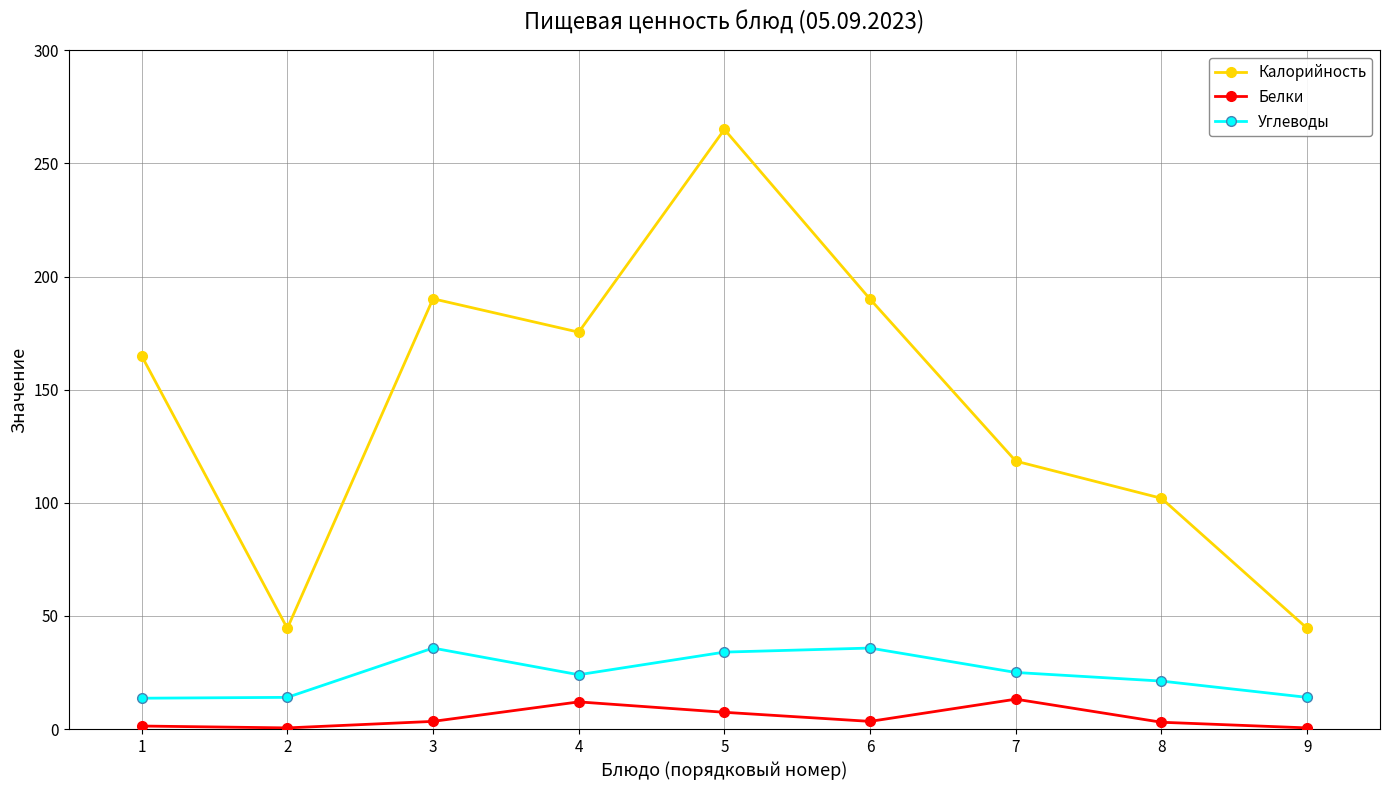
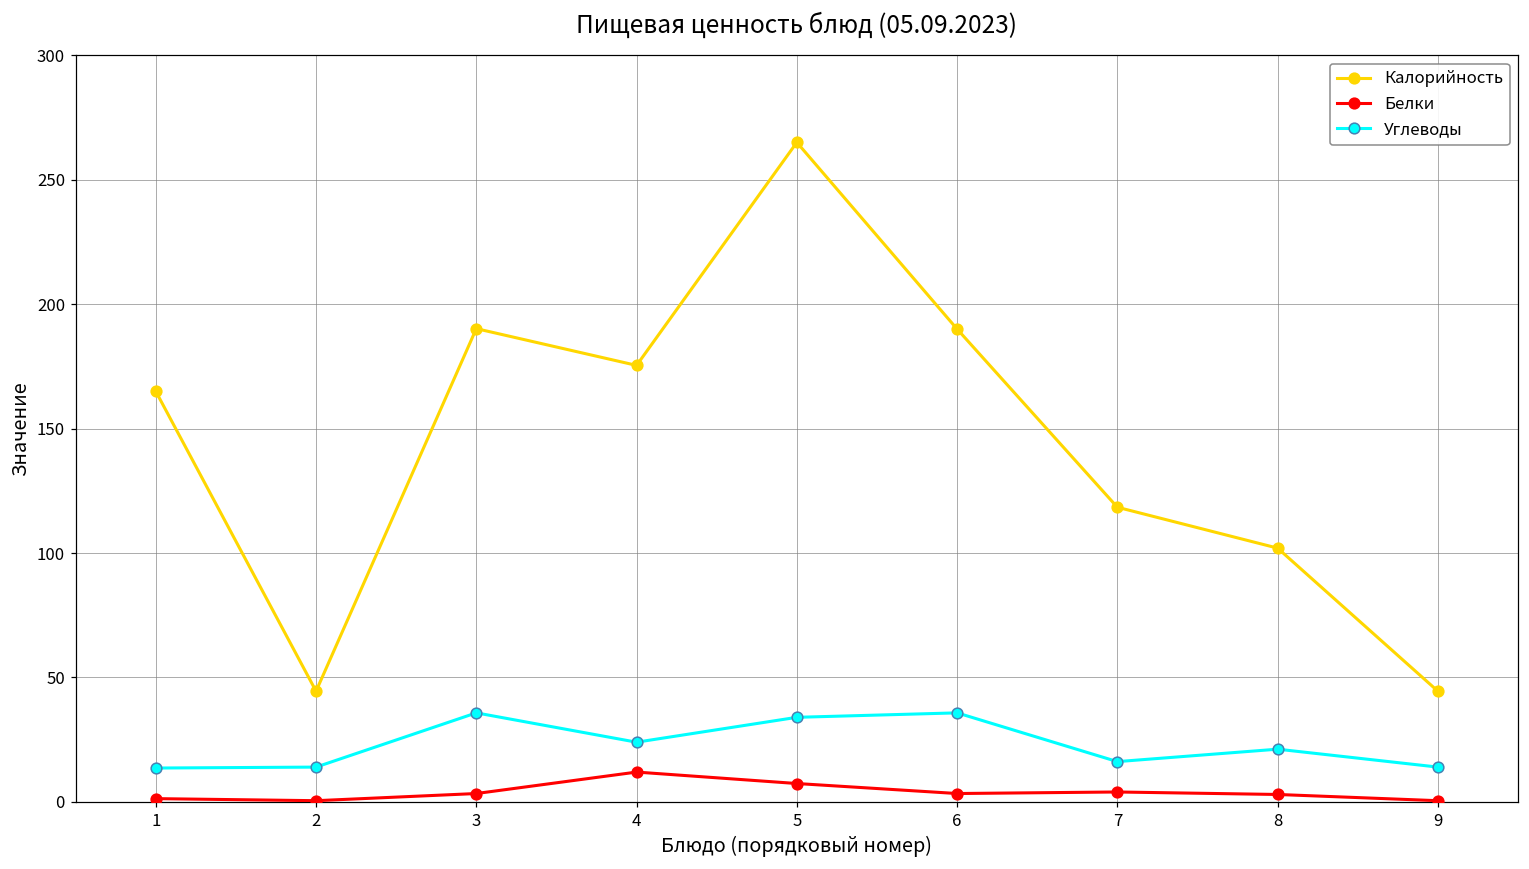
Белки, 7: 13 -> 4
Углеводы, 7: 25 -> 16
